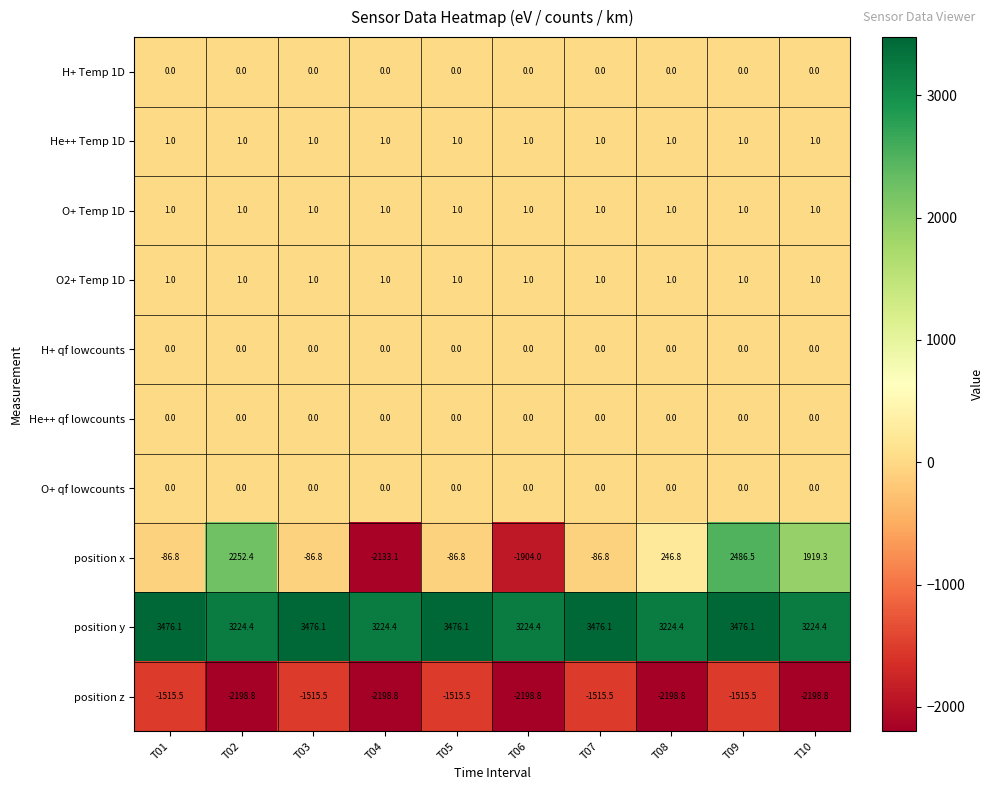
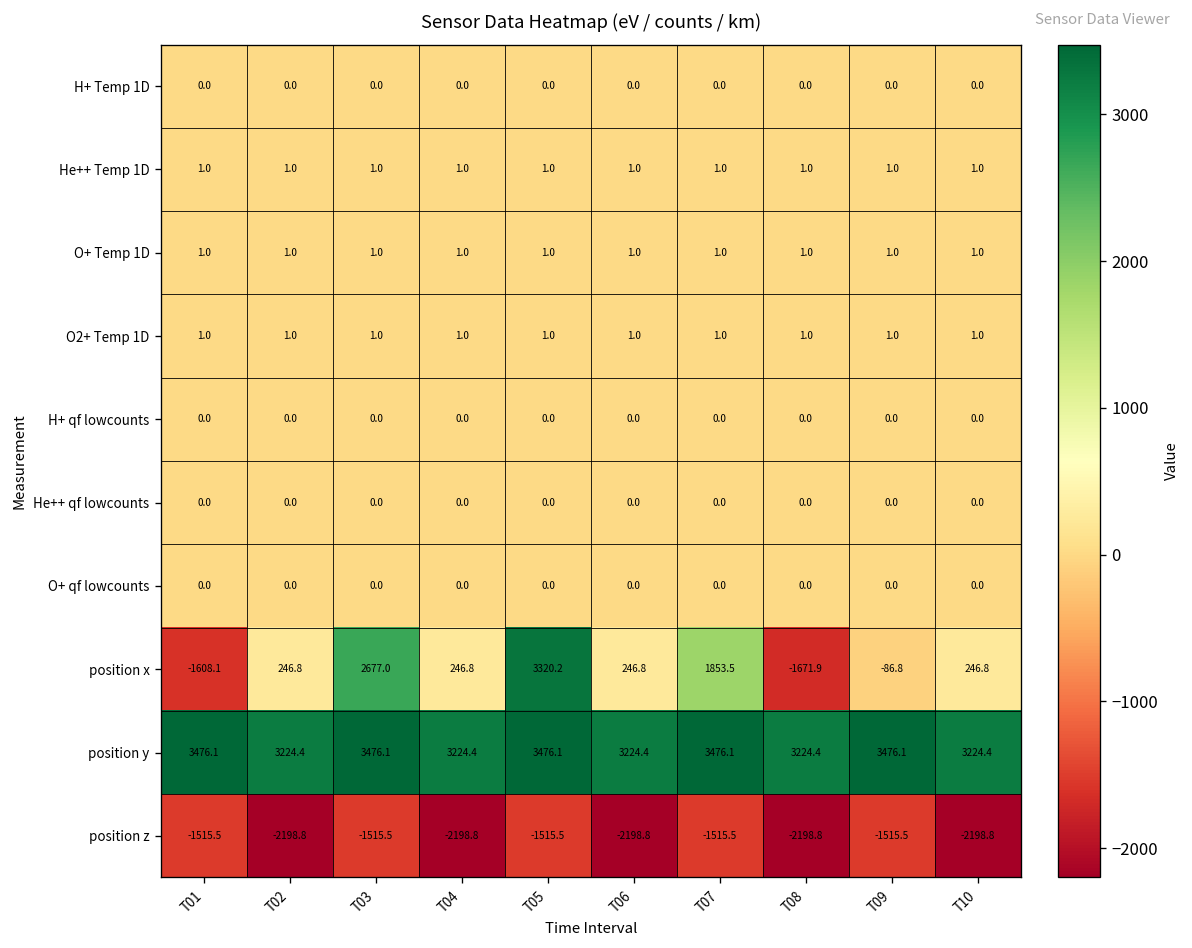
position x, T01: -86.8 -> -1608.1
position x, T02: 2252.4 -> 246.8
position x, T03: -86.8 -> 2677.0
position x, T04: -2133.1 -> 246.8
position x, T05: -86.8 -> 3320.2
position x, T06: -1904.0 -> 246.8
position x, T07: -86.8 -> 1853.5
position x, T08: 246.8 -> -1671.9
position x, T09: 2486.5 -> -86.8
position x, T10: 1919.3 -> 246.8
